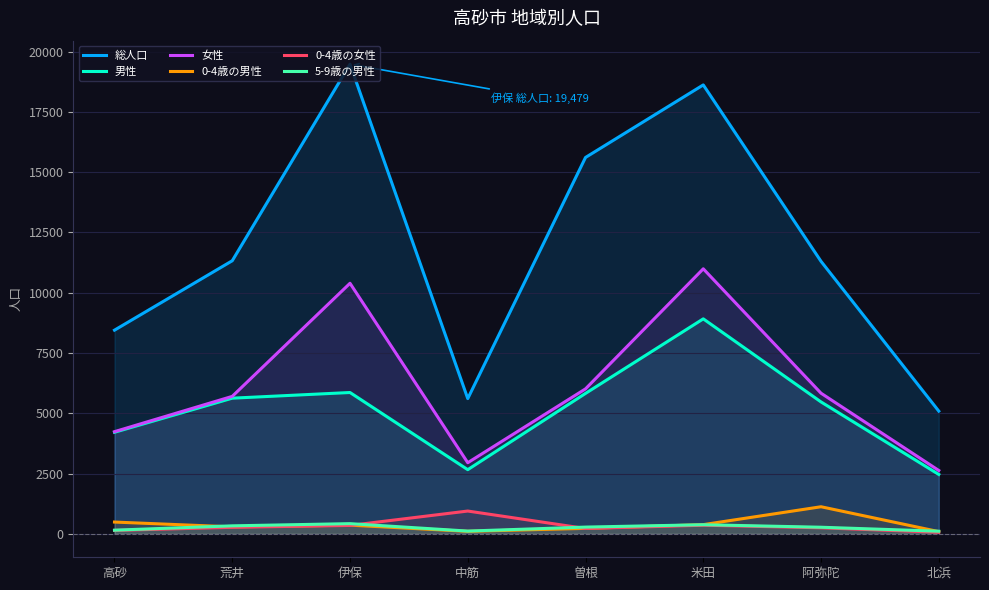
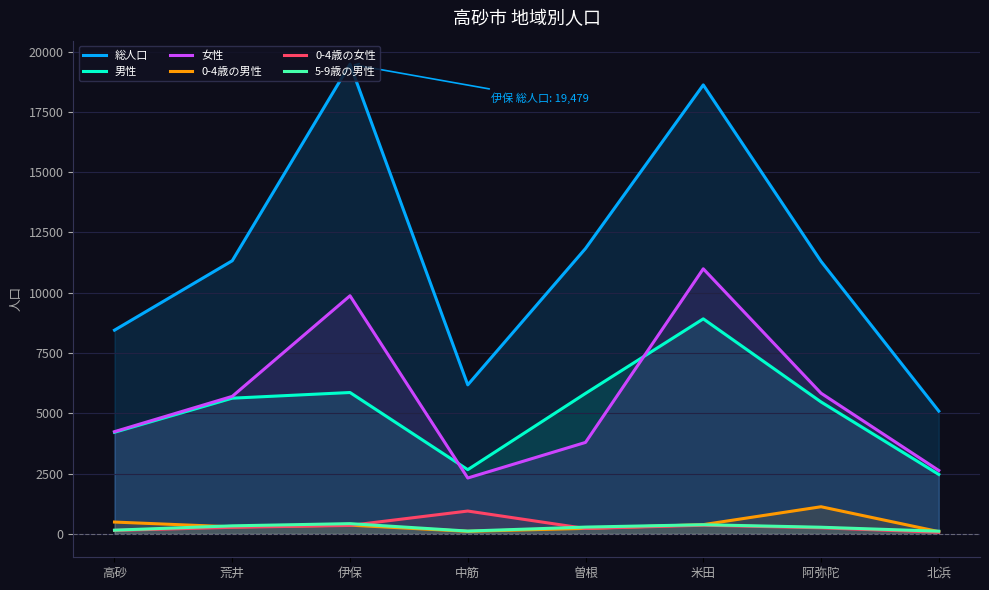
女性, 伊保: 10400 -> 9900
総人口, 中筋: 5600 -> 6200
女性, 中筋: 2900 -> 2300
総人口, 曽根: 15600 -> 11800
女性, 曽根: 6000 -> 3800
